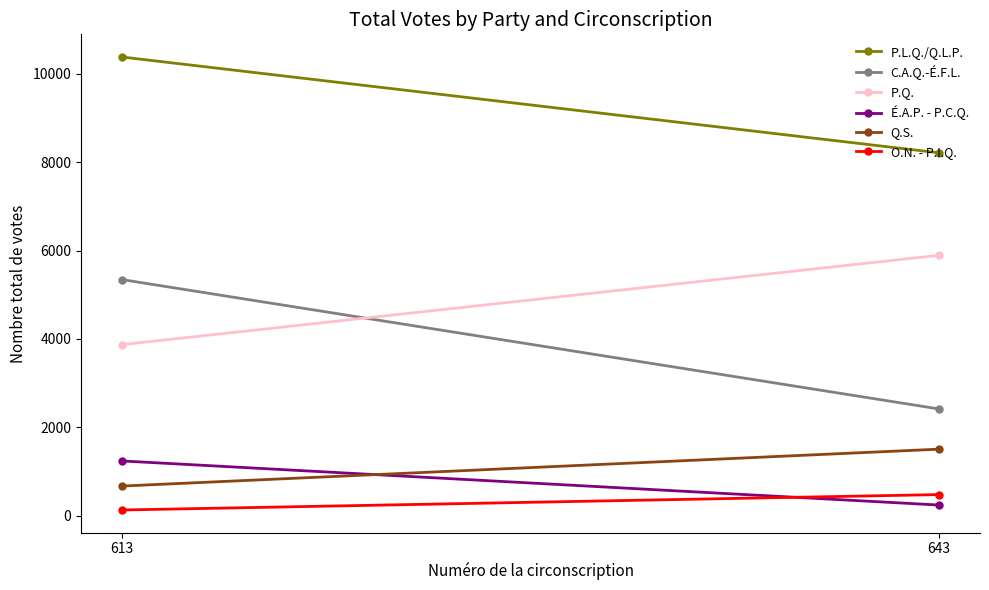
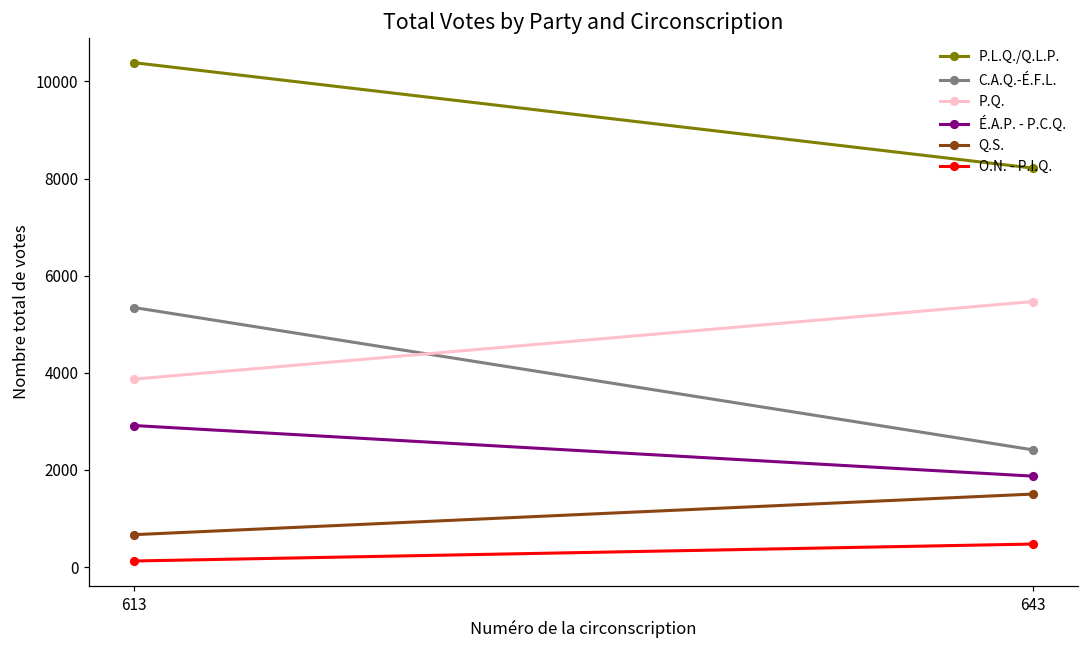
É.A.P. - P.C.Q., 613: 1200 -> 2900
P.Q., 643: 5900 -> 5500
É.A.P. - P.C.Q., 643: 200 -> 1900
